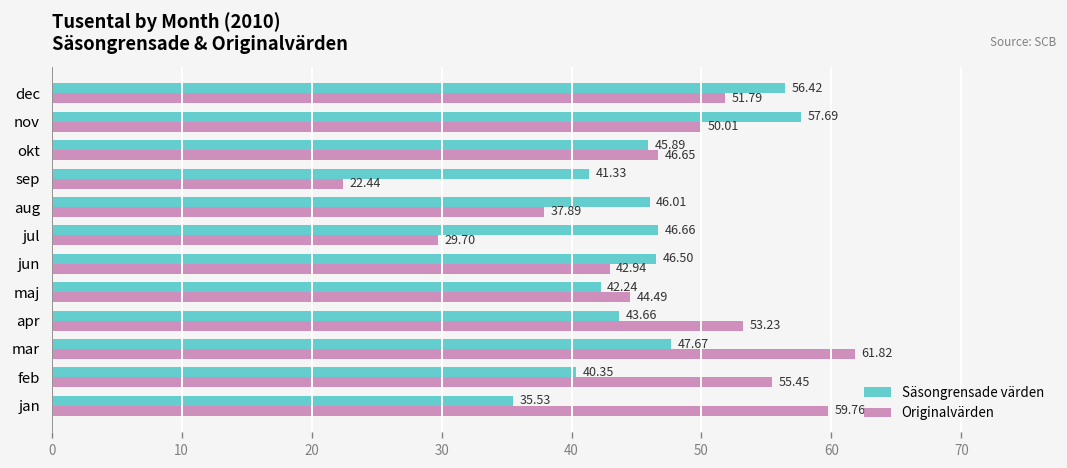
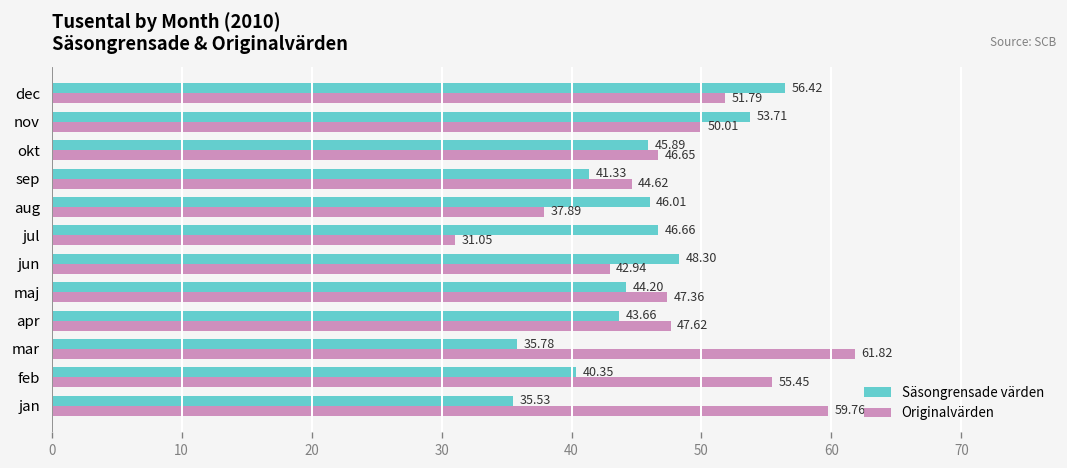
Säsongrensade värden, nov: 57.69 -> 53.71
Originalvärden, sep: 22.44 -> 44.62
Originalvärden, jul: 29.70 -> 31.05
Säsongrensade värden, jun: 46.50 -> 48.30
Säsongrensade värden, maj: 42.24 -> 44.20
Originalvärden, maj: 44.49 -> 47.36
Originalvärden, apr: 53.23 -> 47.62
Säsongrensade värden, mar: 47.67 -> 35.78
